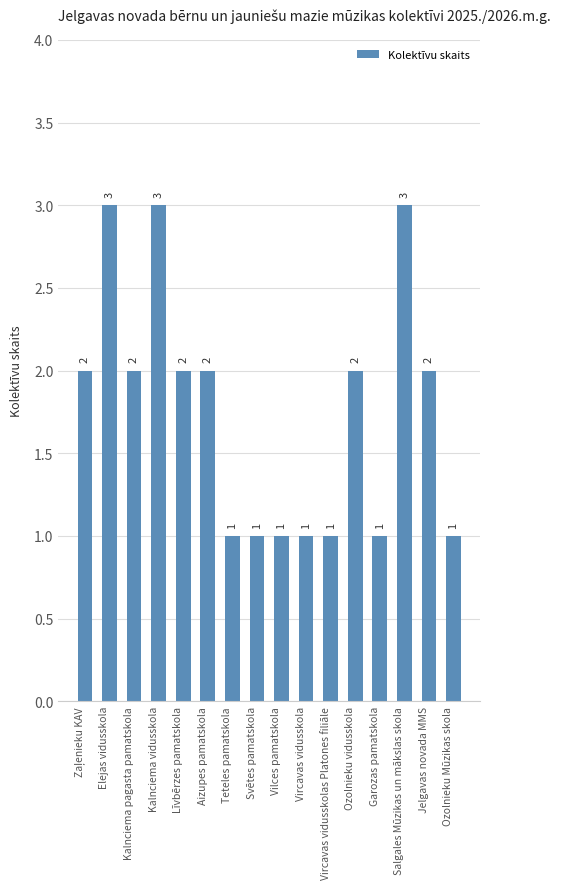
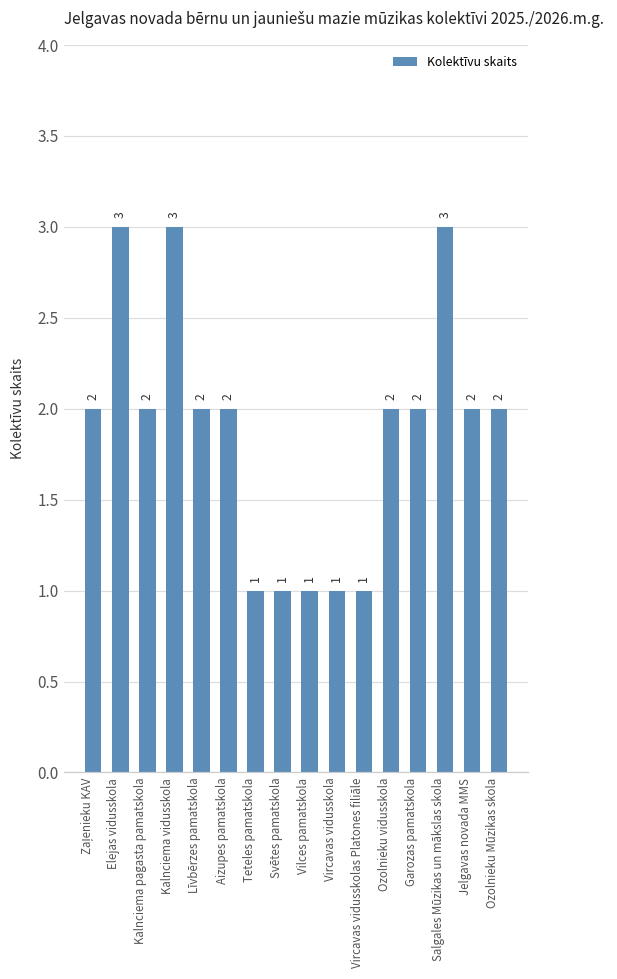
Garozas pamatskola: 1 -> 2
Ozolnieku Mūzikas skola: 1 -> 2
